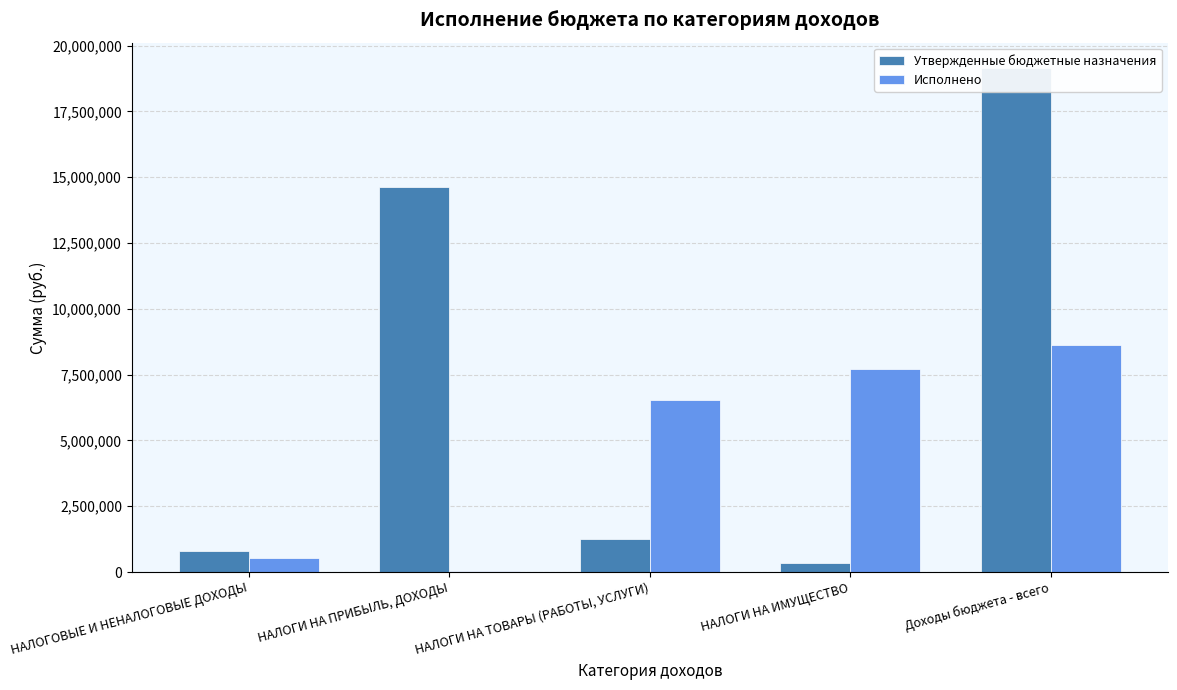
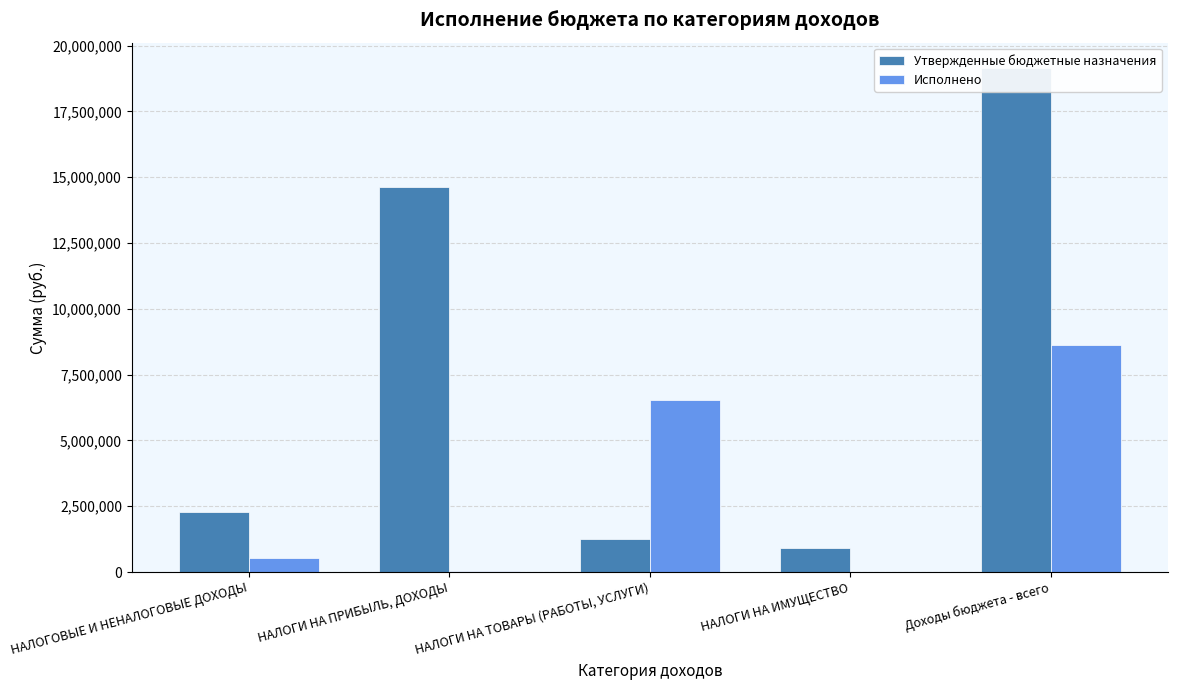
Утвержденные бюджетные назначения, НАЛОГОВЫЕ И НЕНАЛОГОВЫЕ ДОХОДЫ: 800,000 -> 2,300,000
Утвержденные бюджетные назначения, НАЛОГИ НА ИМУЩЕСТВО: 300,000 -> 900,000
Исполнено, НАЛОГИ НА ИМУЩЕСТВО: 7,700,000 -> 0
